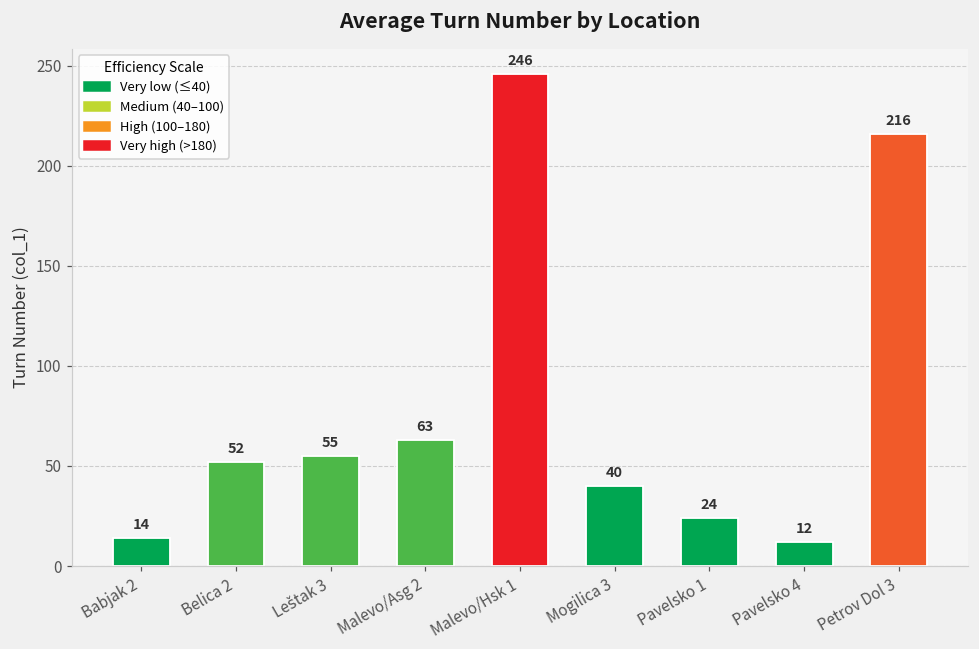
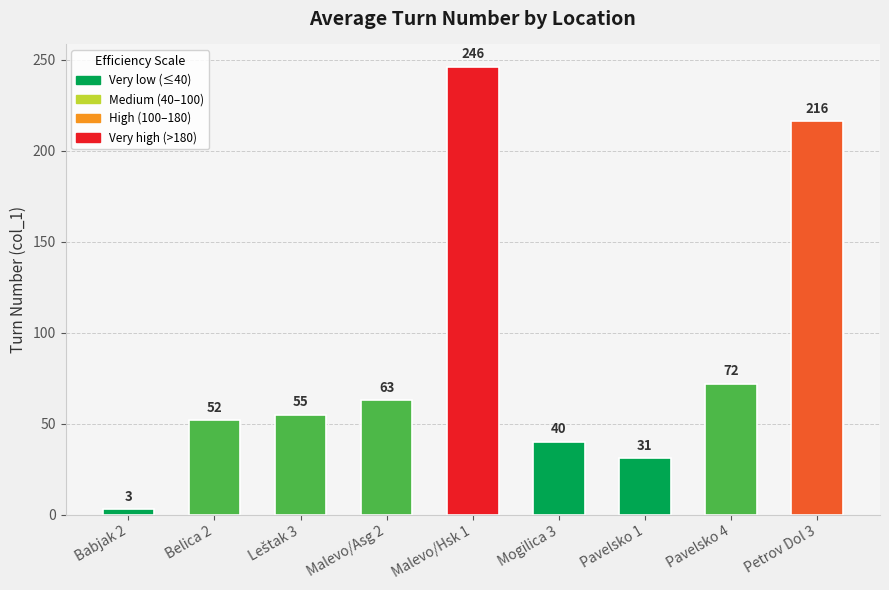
Babjak 2: 14 -> 3
Pavelsko 1: 24 -> 31
Pavelsko 4: 12 -> 72
